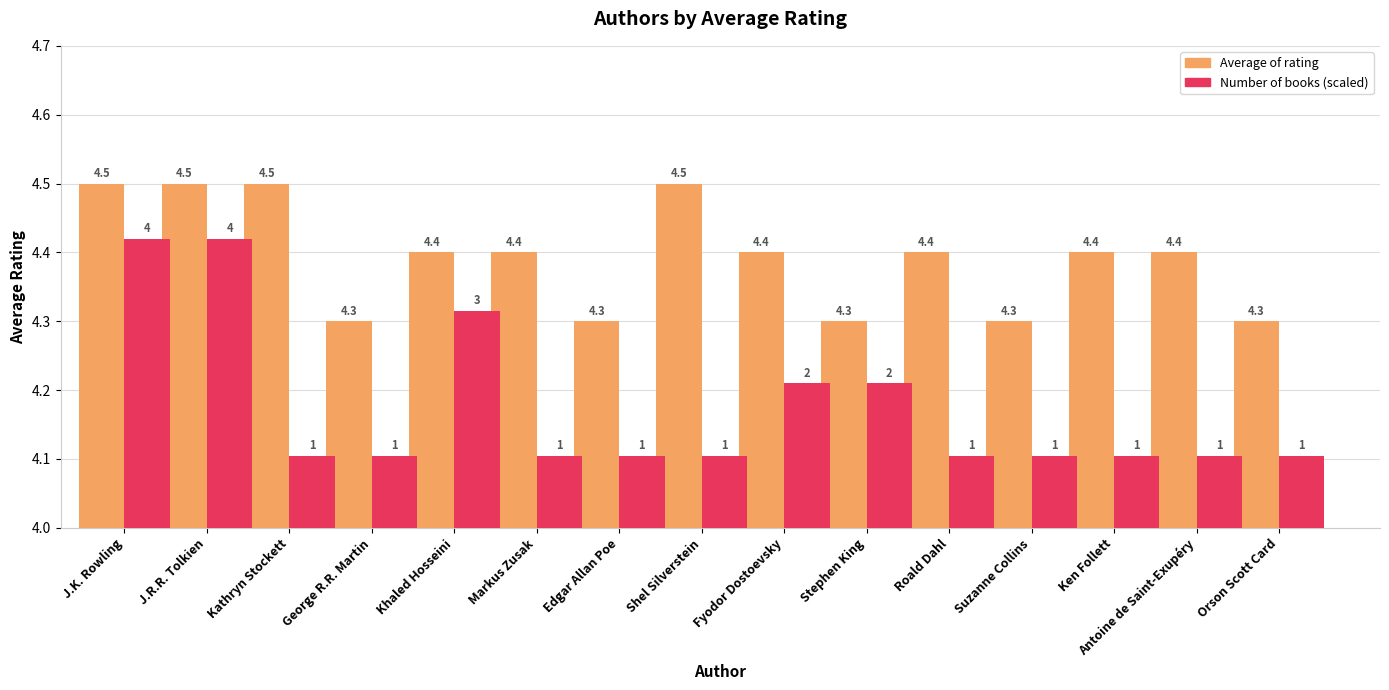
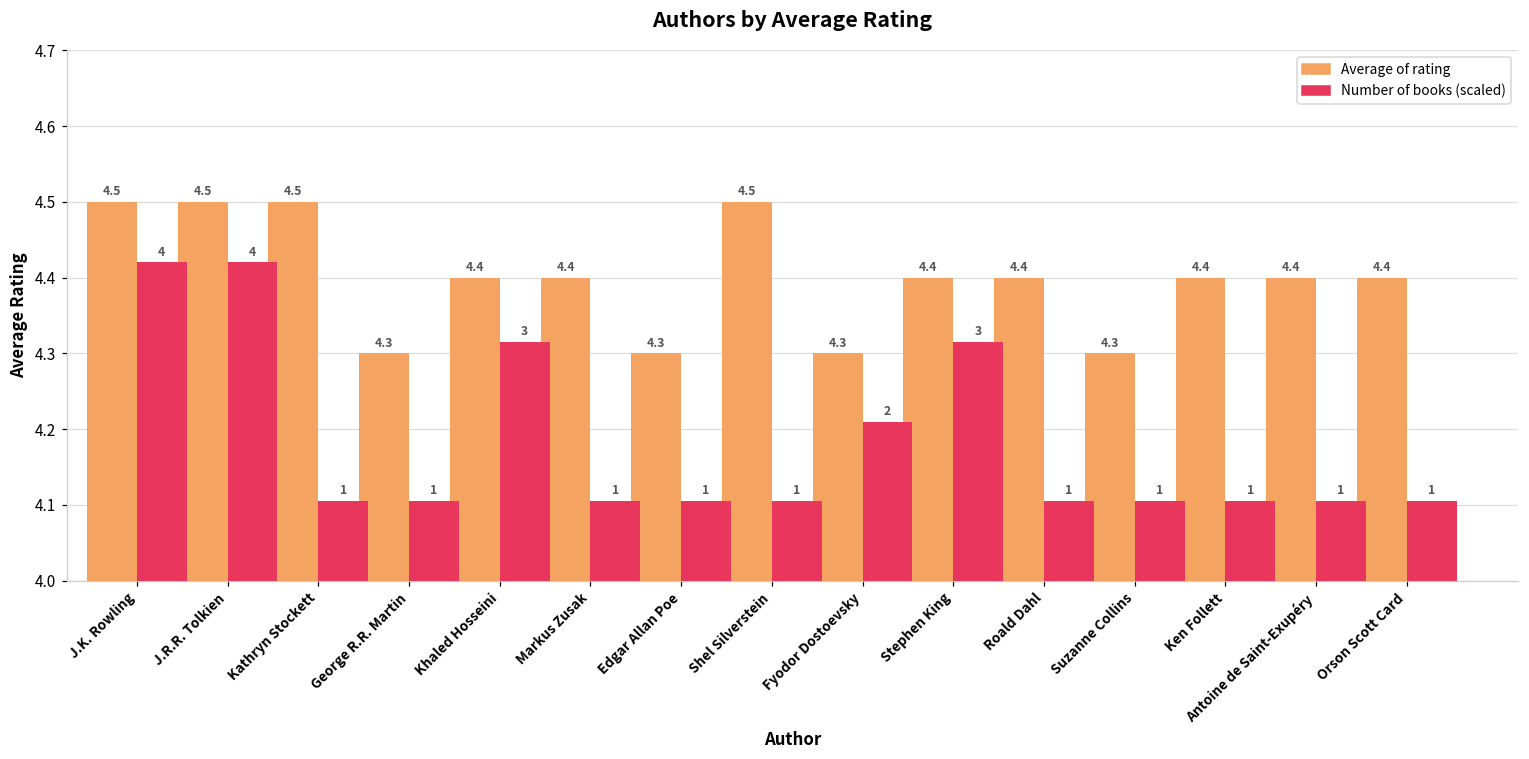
Average of rating, Fyodor Dostoevsky: 4.4 -> 4.3
Average of rating, Stephen King: 4.3 -> 4.4
Number of books (scaled), Stephen King: 2 -> 3
Average of rating, Orson Scott Card: 4.3 -> 4.4
